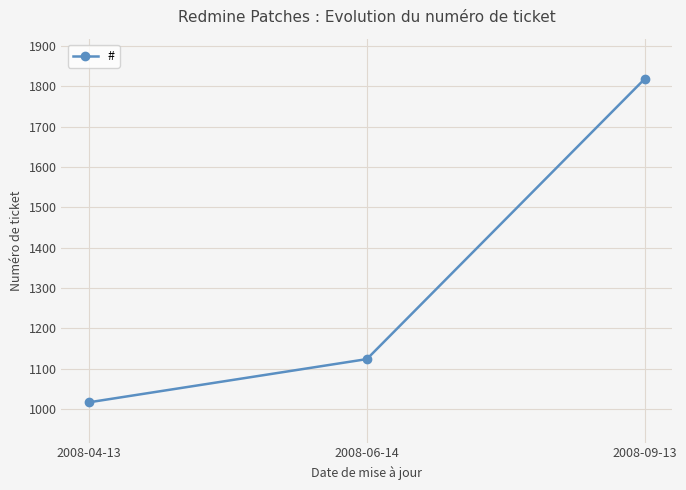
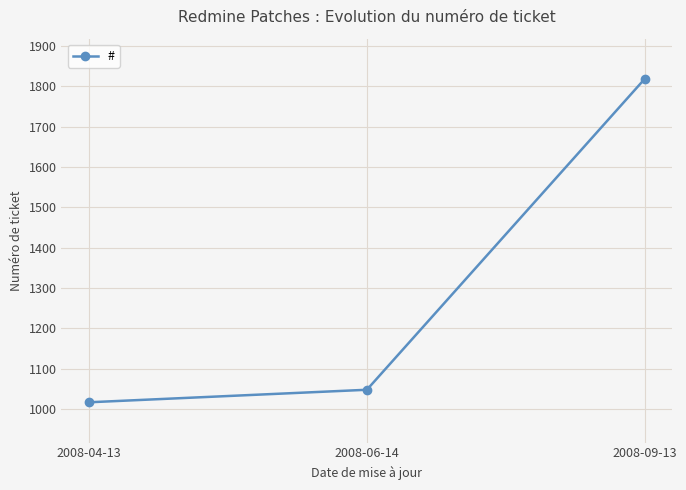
2008-06-14: 1120 -> 1050
